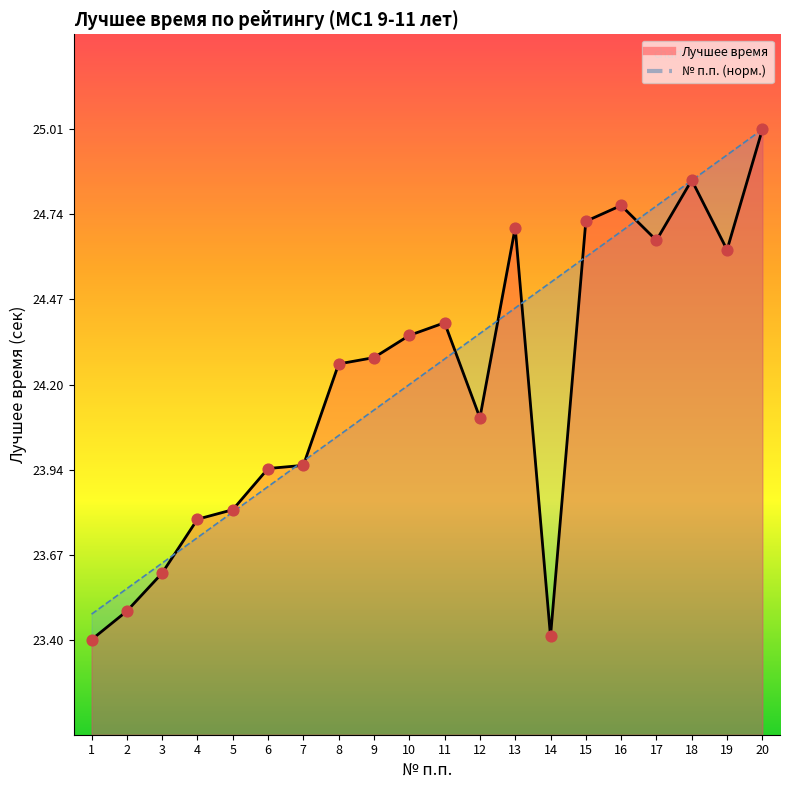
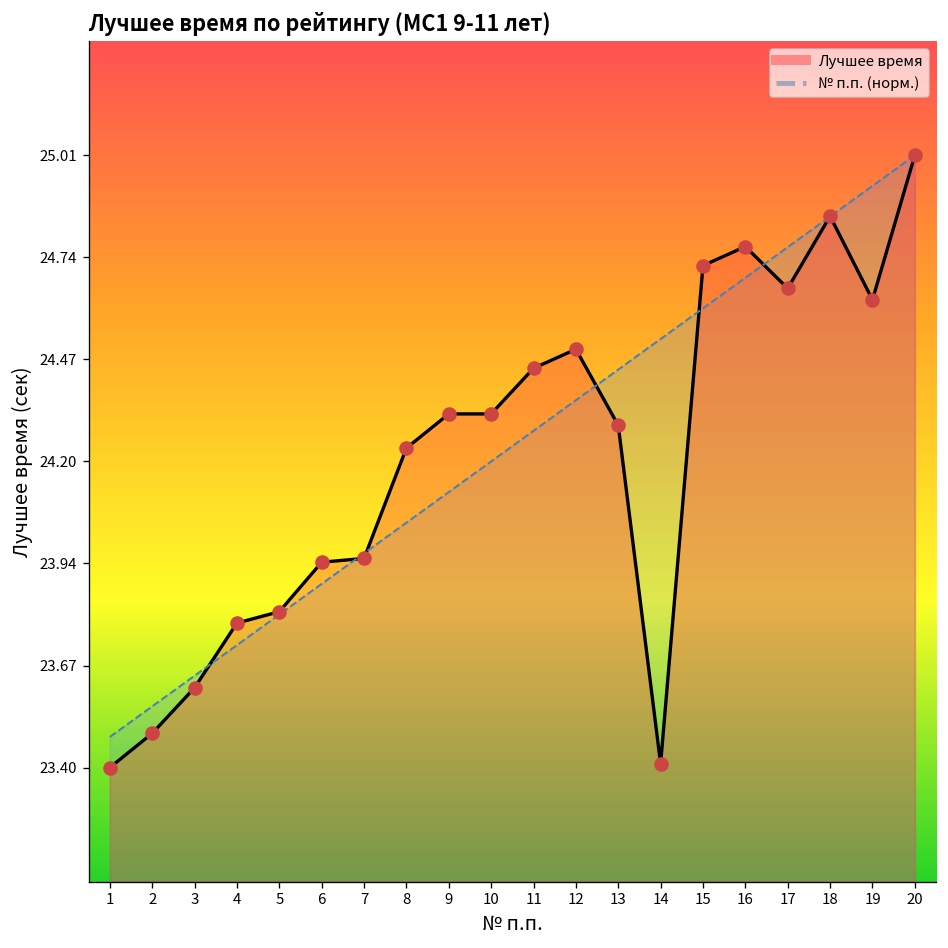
Лучшее время, 8: 24.27 -> 24.24
Лучшее время, 9: 24.29 -> 24.33
Лучшее время, 10: 24.36 -> 24.33
Лучшее время, 11: 24.40 -> 24.45
Лучшее время, 12: 24.1 -> 24.5
Лучшее время, 13: 24.7 -> 24.3
